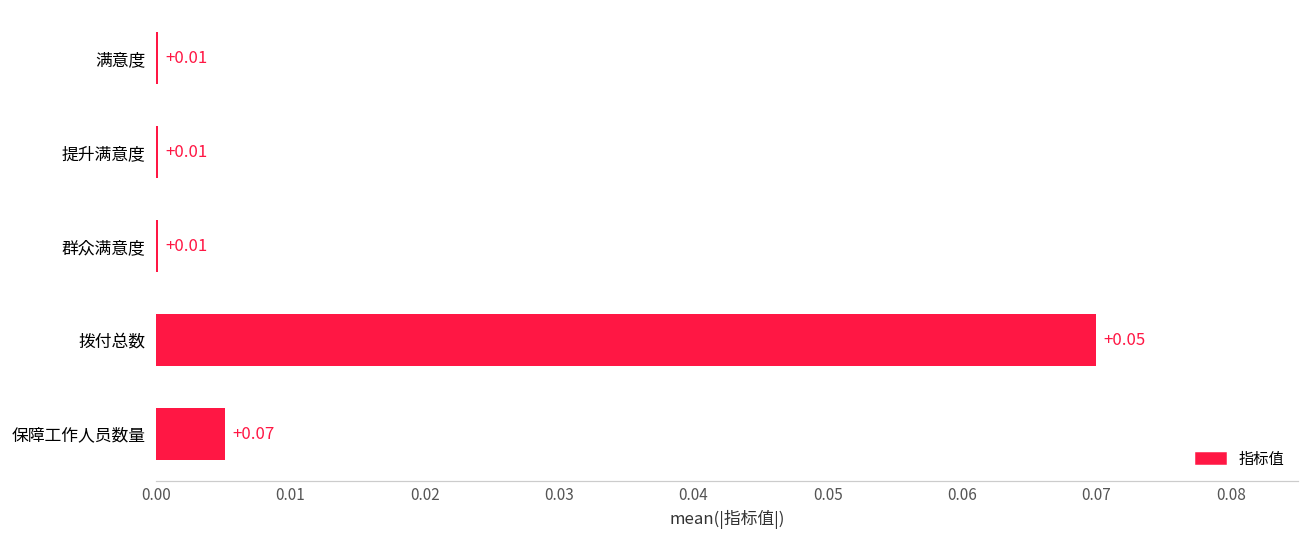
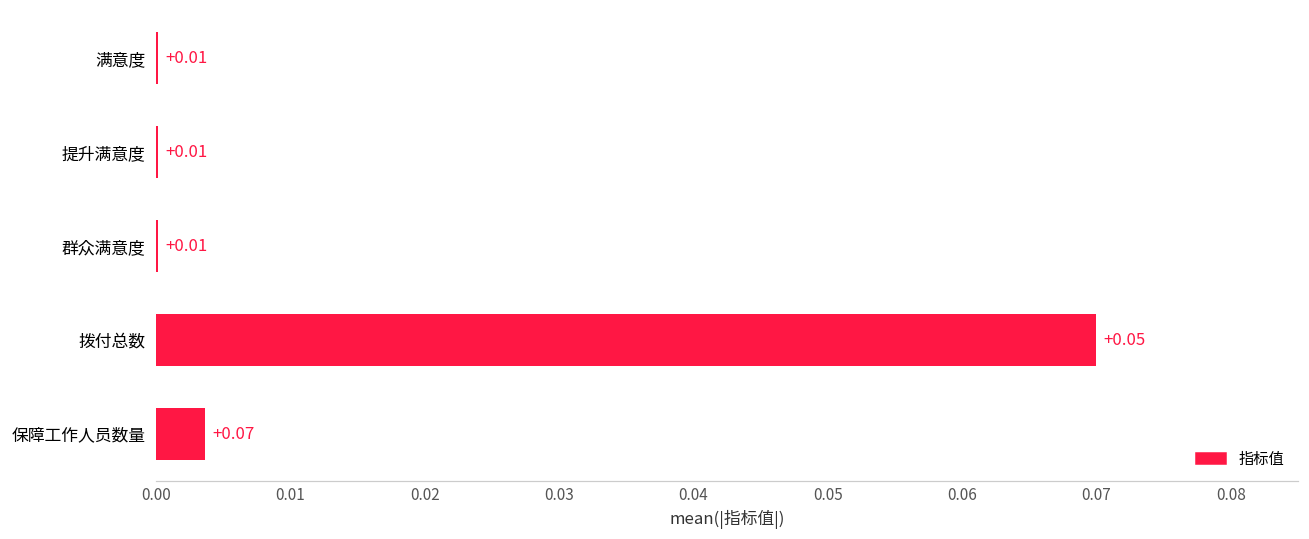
保障工作人员数量: 0.0052 -> 0.0037
